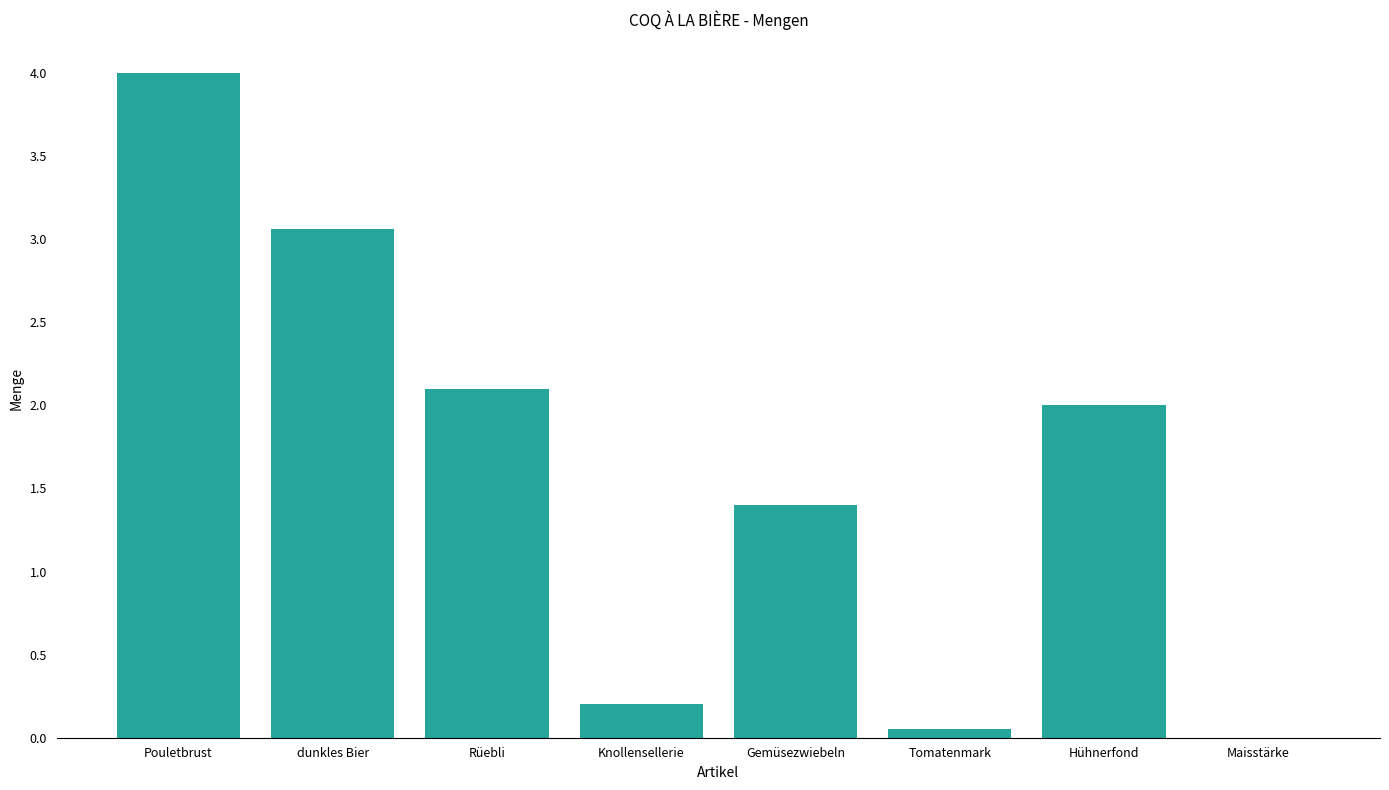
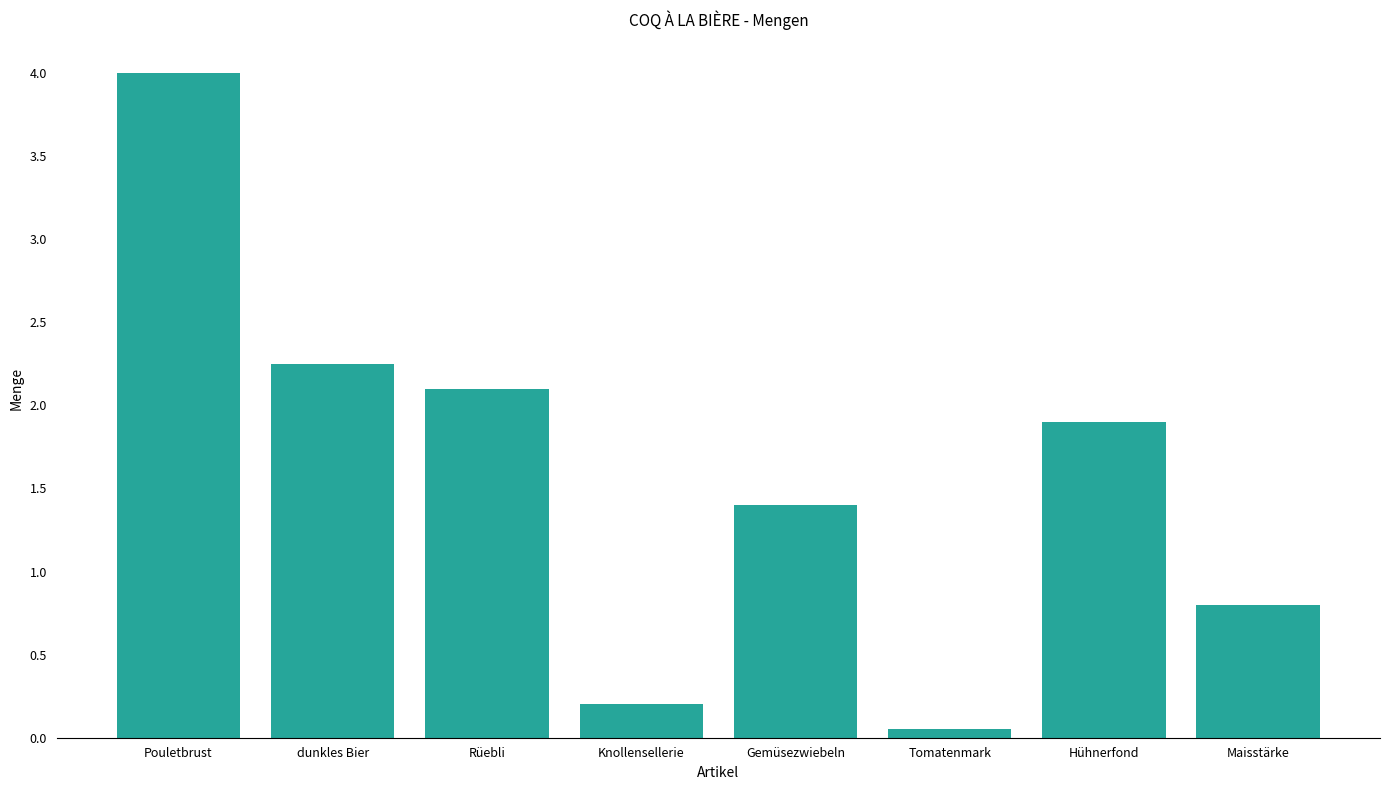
dunkles Bier: 3.06 -> 2.25
Hühnerfond: 2.0 -> 1.9
Maisstärke: 0.0 -> 0.8
